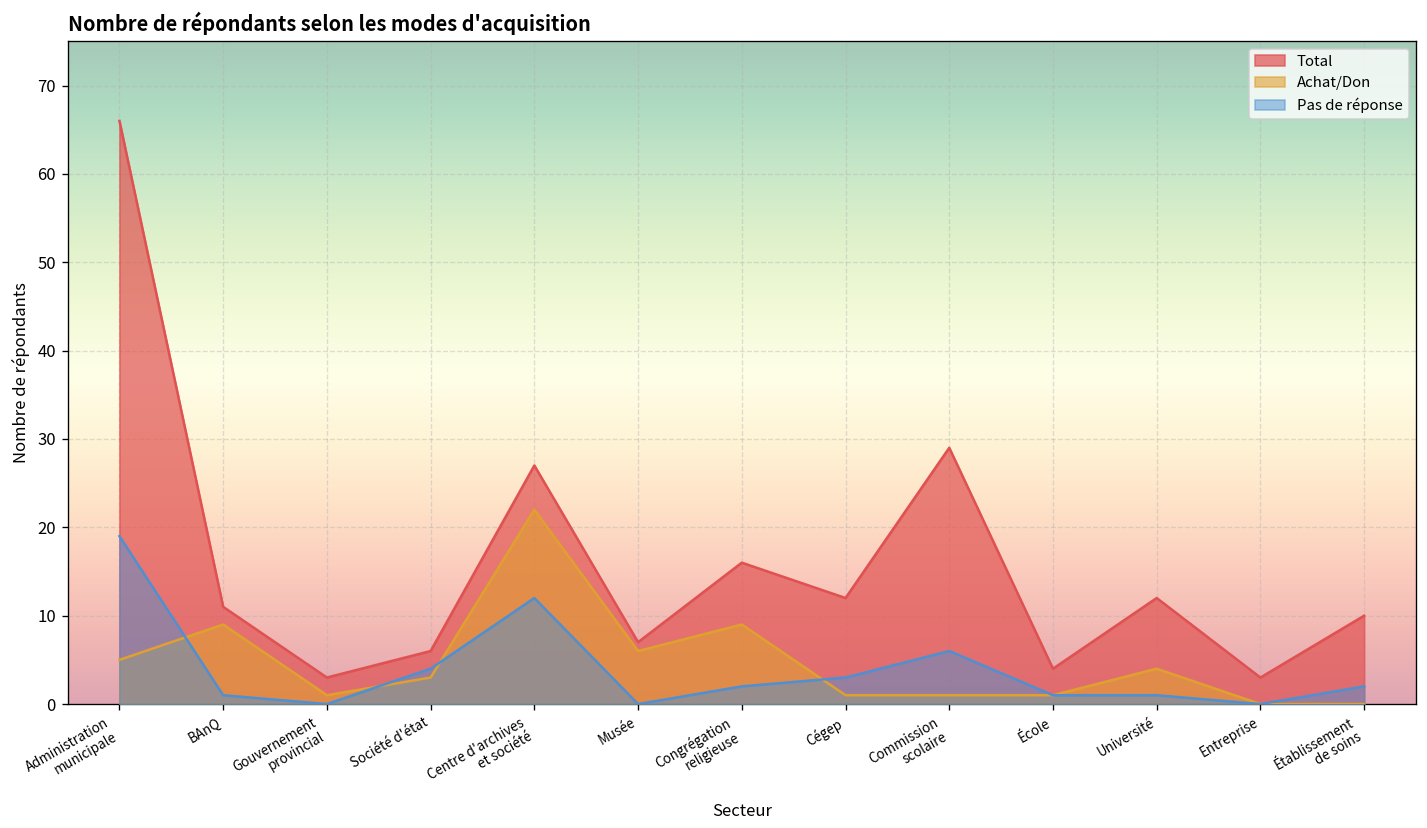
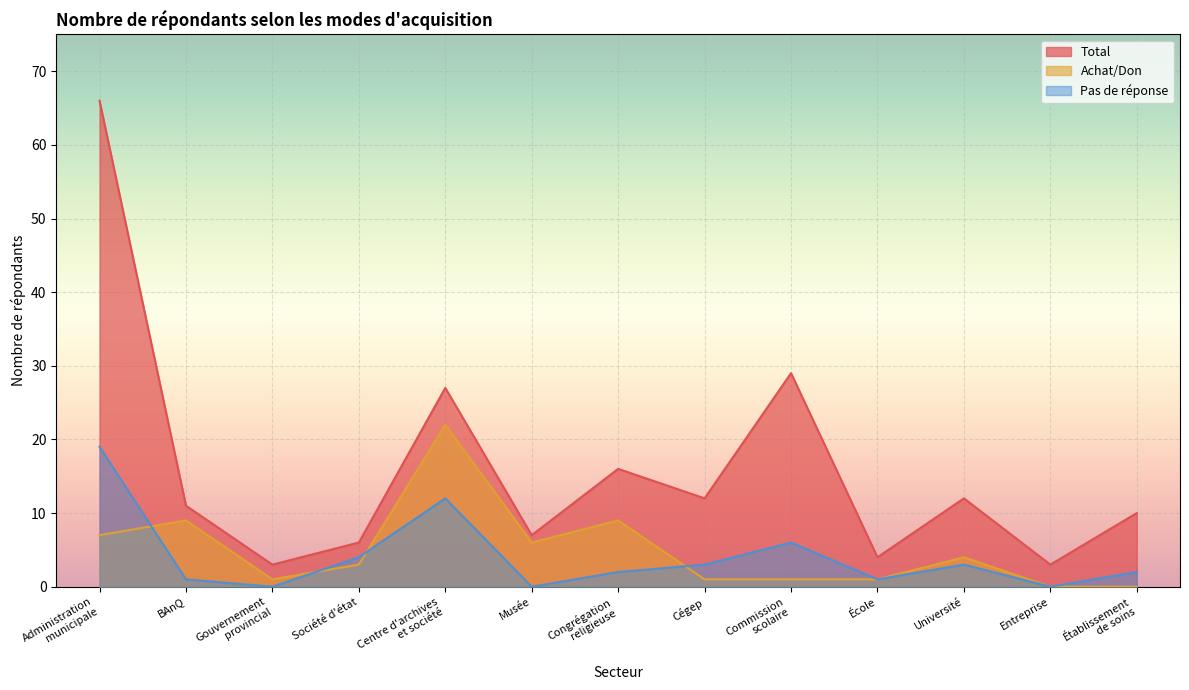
Achat/Don, Administration municipale: 5 -> 7
Pas de réponse, Université: 1 -> 3
